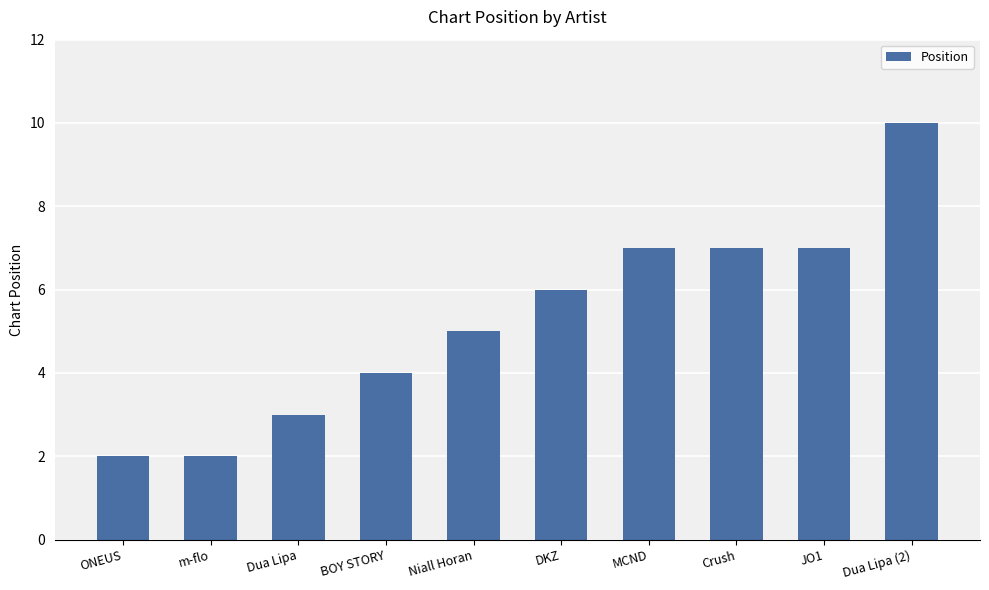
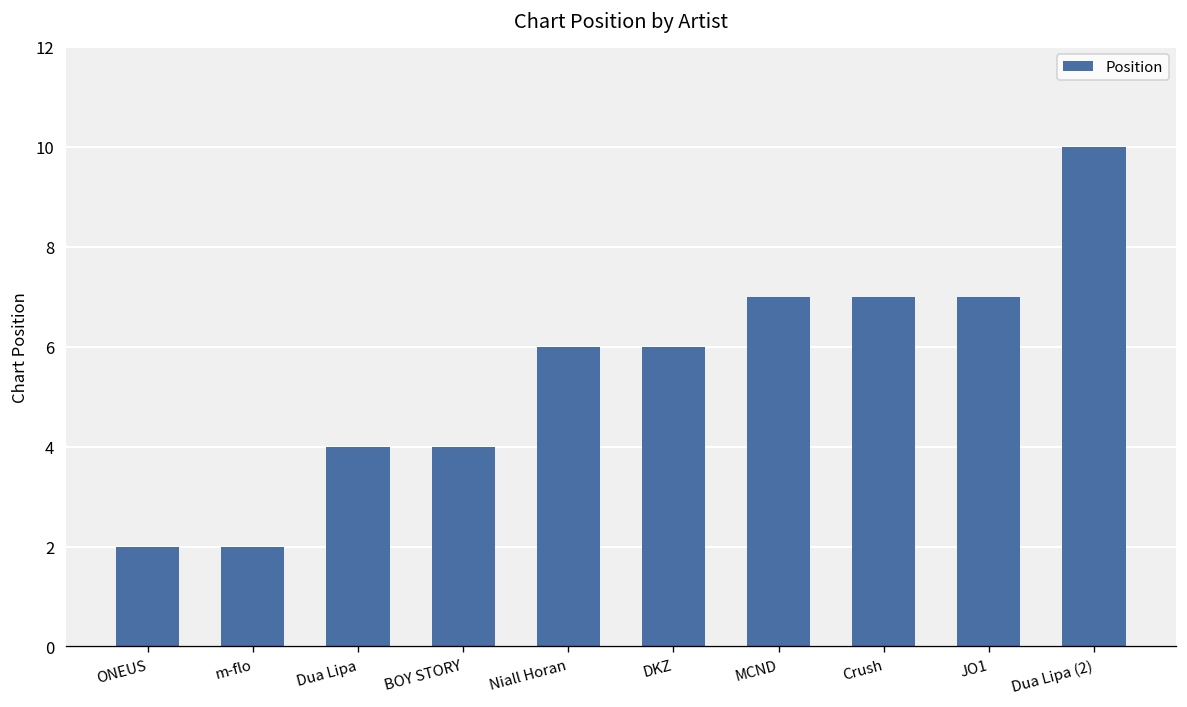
Dua Lipa: 3 -> 4
Niall Horan: 5 -> 6
